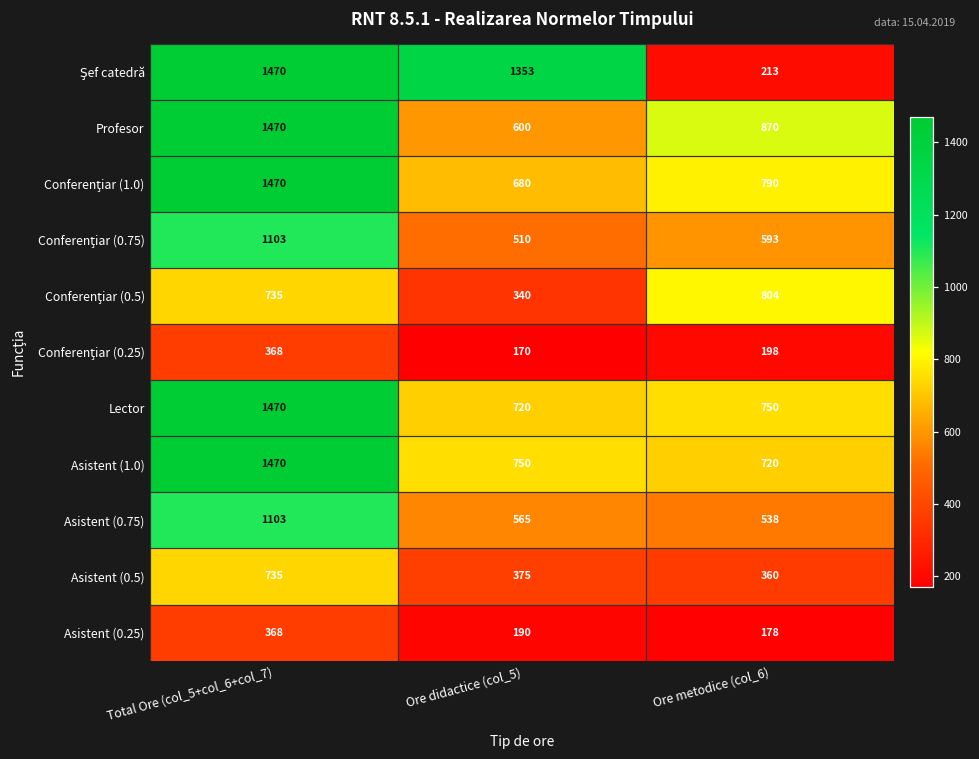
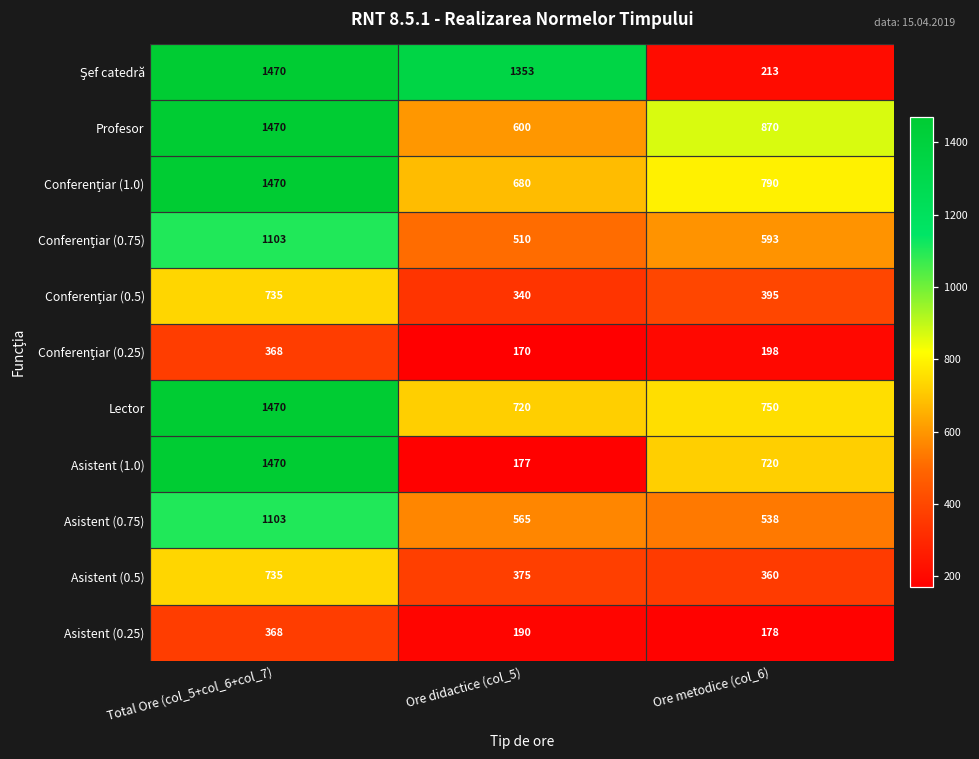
Conferenţiar (0.5), Ore metodice (col_6): 804 -> 395
Asistent (1.0), Ore didactice (col_5): 750 -> 177
